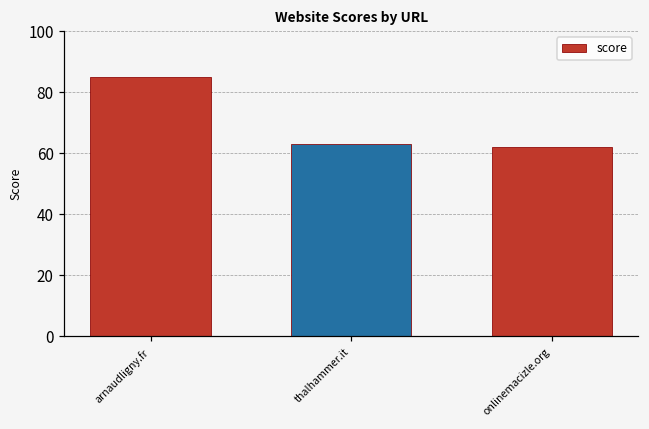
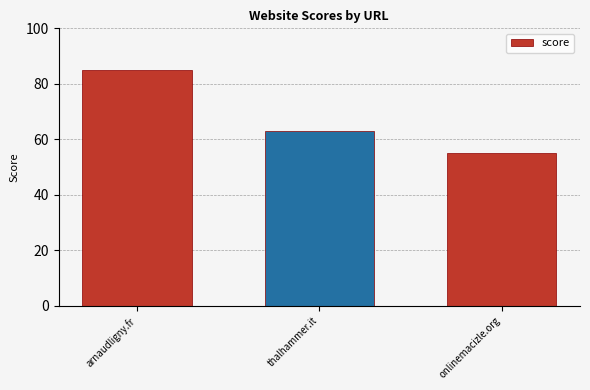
onlinemacizle.org: 62 -> 55
